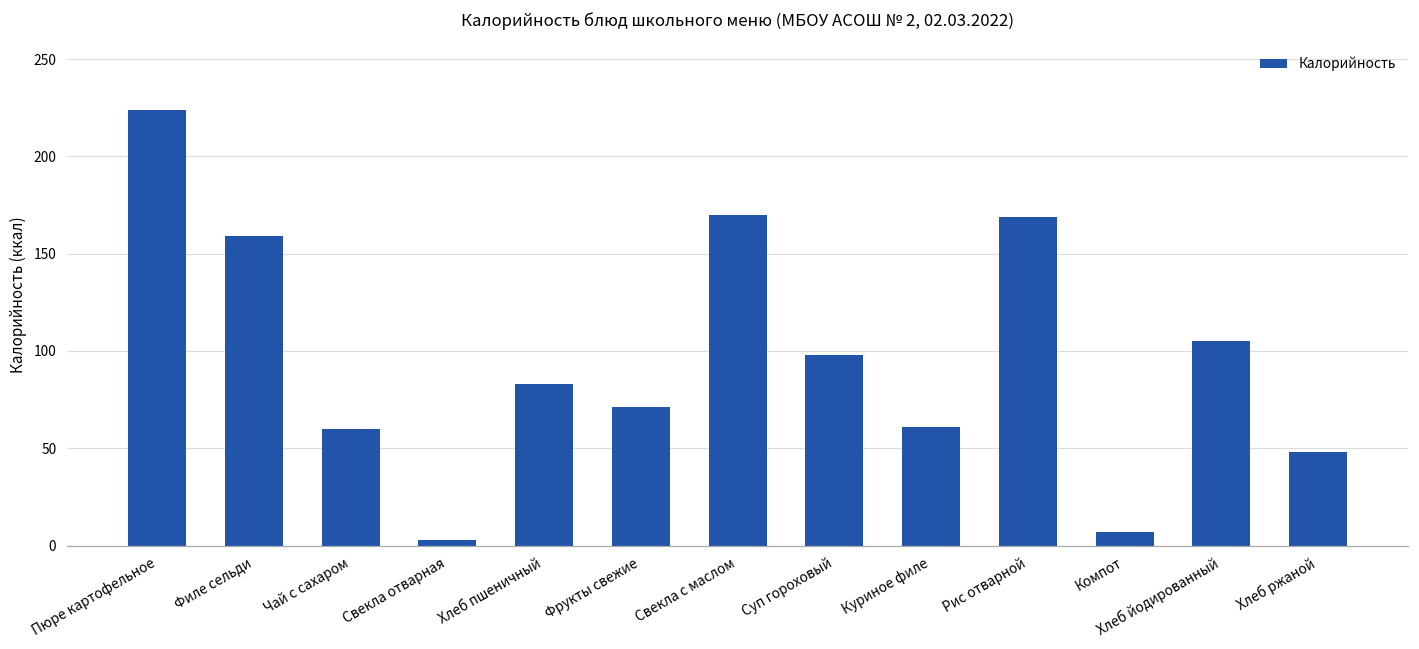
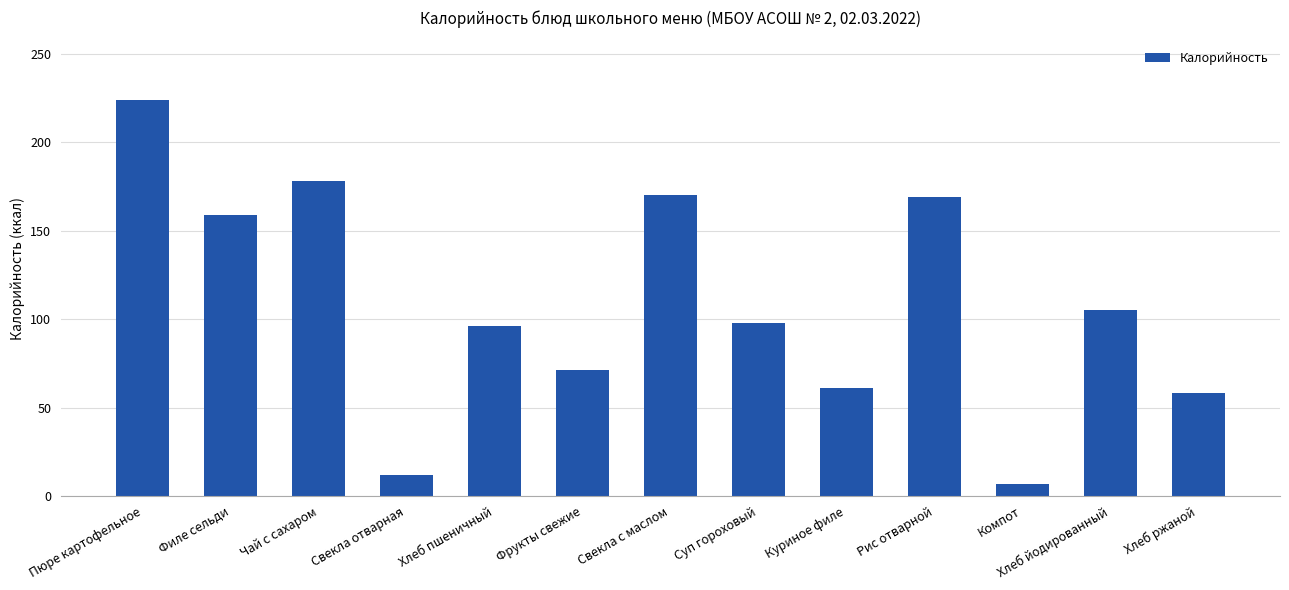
Чай с сахаром: 60 -> 178
Свекла отварная: 3 -> 12
Хлеб пшеничный: 83 -> 96
Хлеб ржаной: 48 -> 58
